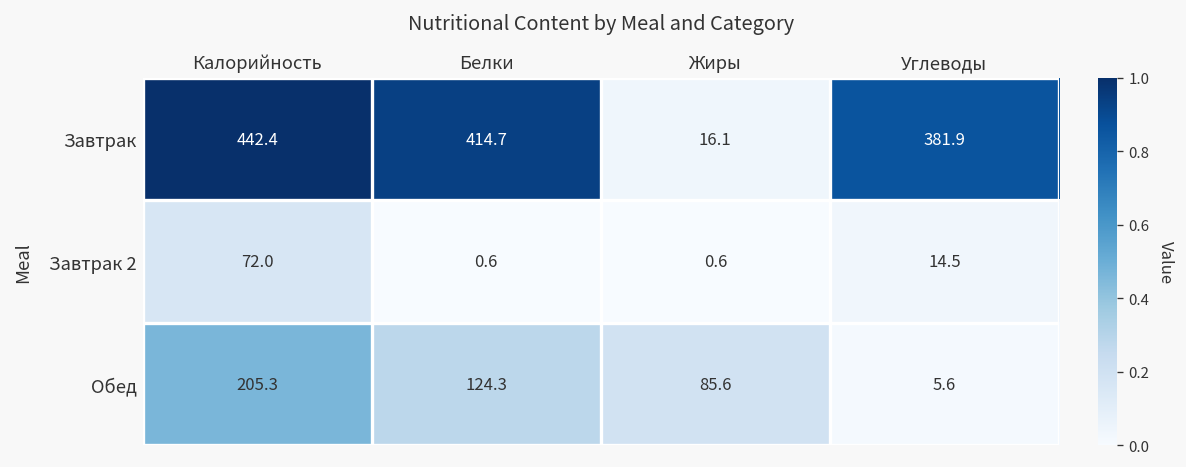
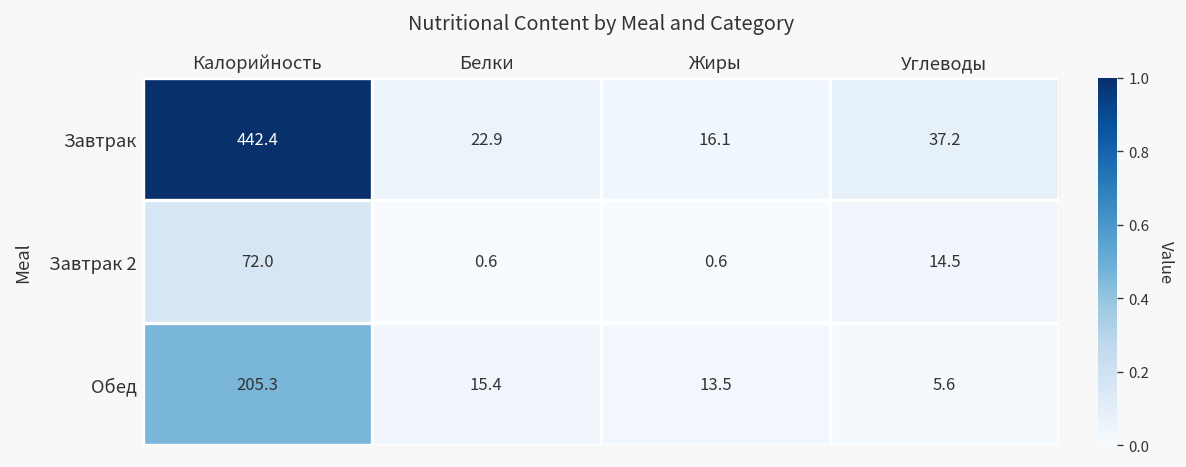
Завтрак, Белки: 414.7 -> 22.9
Завтрак, Углеводы: 381.9 -> 37.2
Обед, Белки: 124.3 -> 15.4
Обед, Жиры: 85.6 -> 13.5
